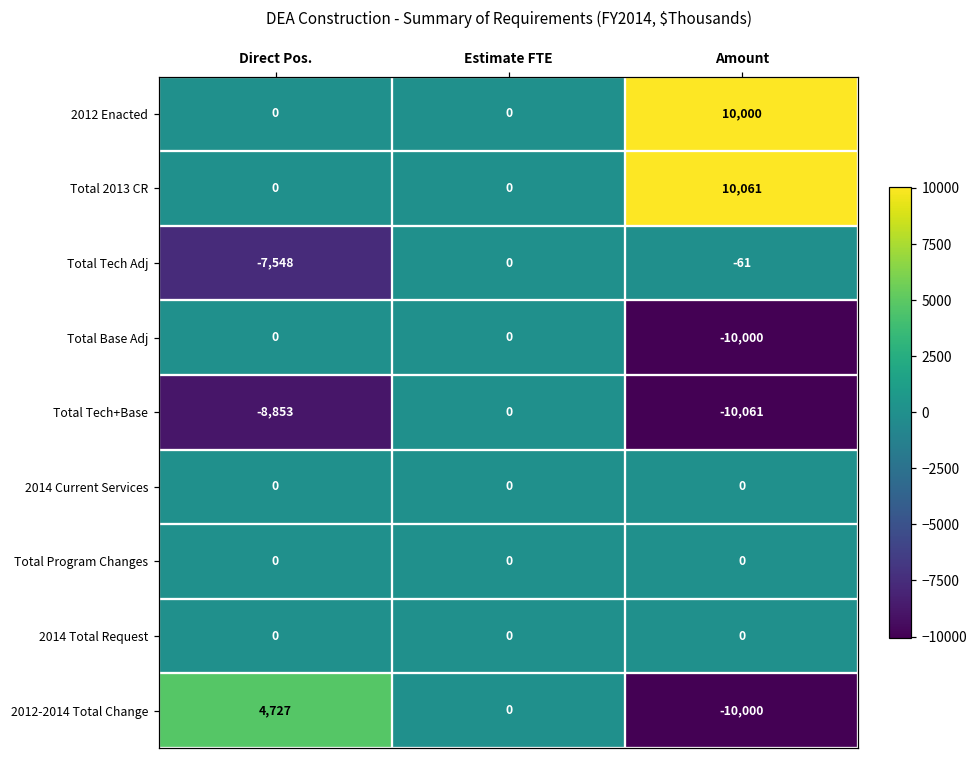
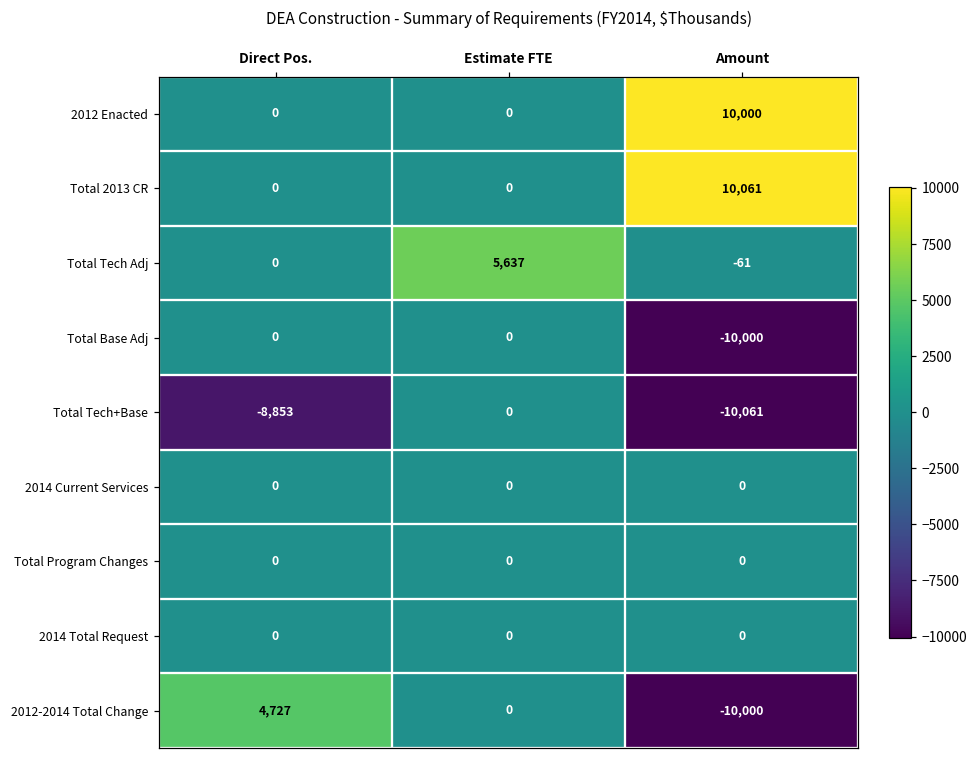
Total Tech Adj, Direct Pos.: -7,548 -> 0
Total Tech Adj, Estimate FTE: 0 -> 5,637
